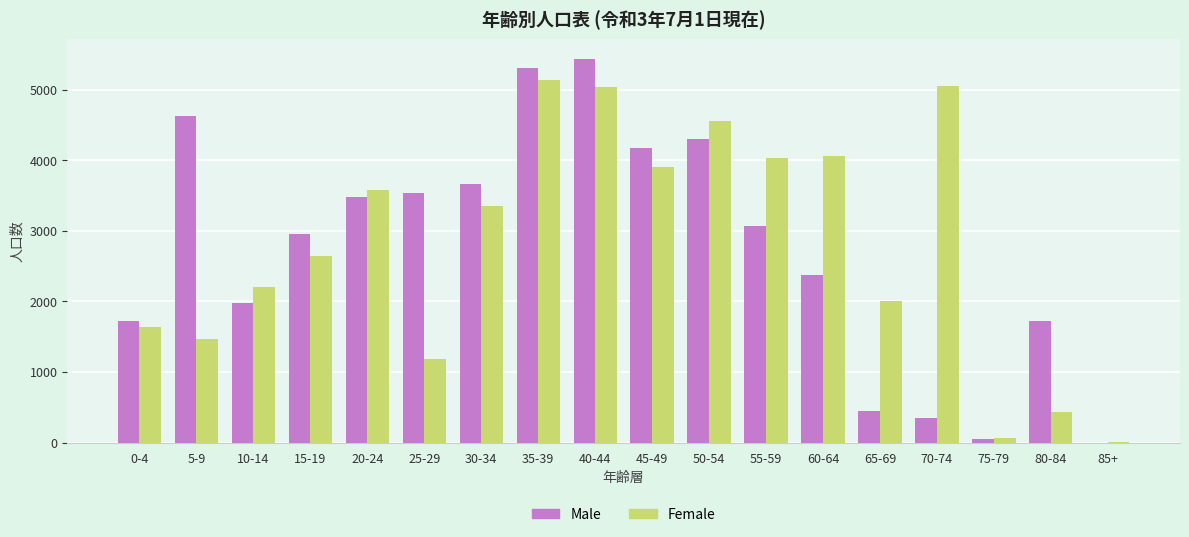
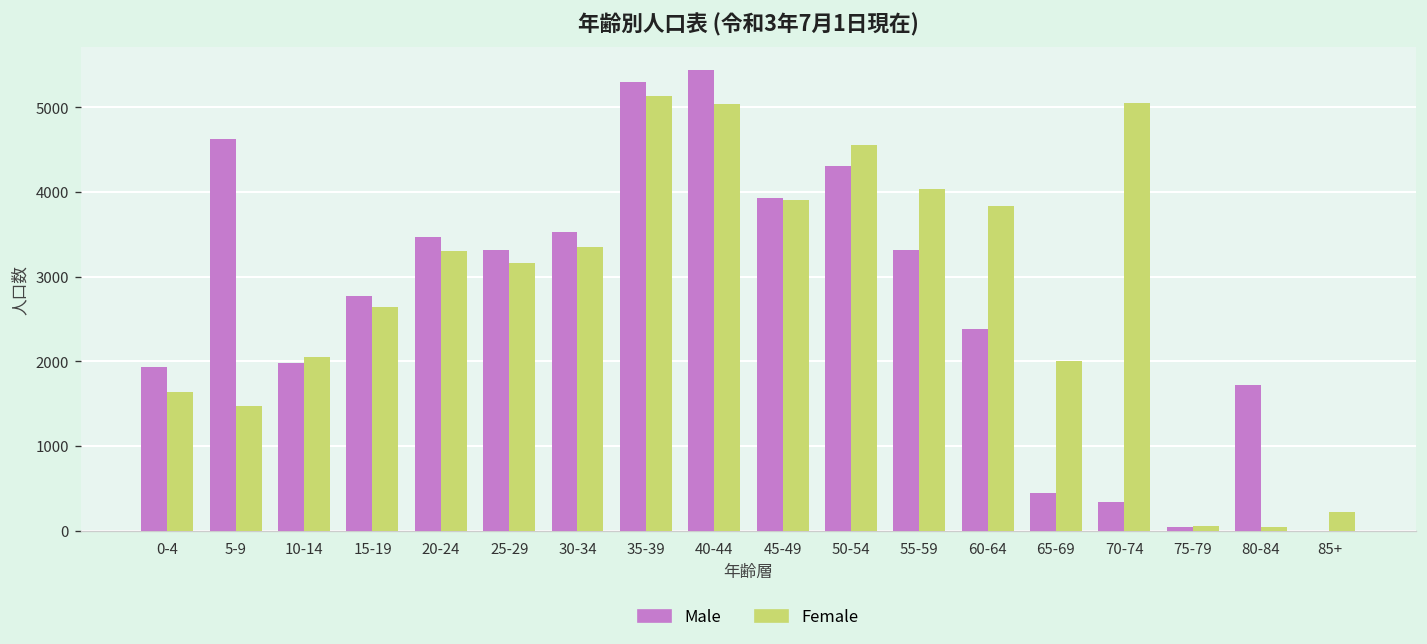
Male, 0-4: 1700 -> 1900
Female, 10-14: 2200 -> 2100
Male, 15-19: 3000 -> 2800
Female, 20-24: 3600 -> 3300
Male, 25-29: 3500 -> 3300
Female, 25-29: 1200 -> 3200
Male, 30-34: 3700 -> 3500
Male, 45-49: 4200 -> 3900
Male, 55-59: 3100 -> 3300
Female, 60-64: 4100 -> 3800
Female, 80-84: 400 -> 0
Female, 85+: 0 -> 200
